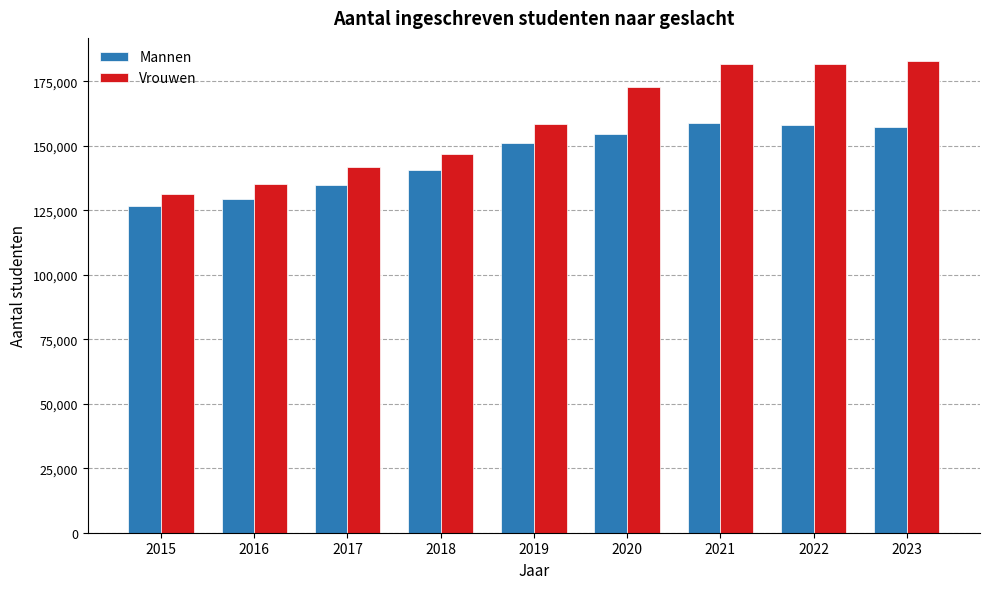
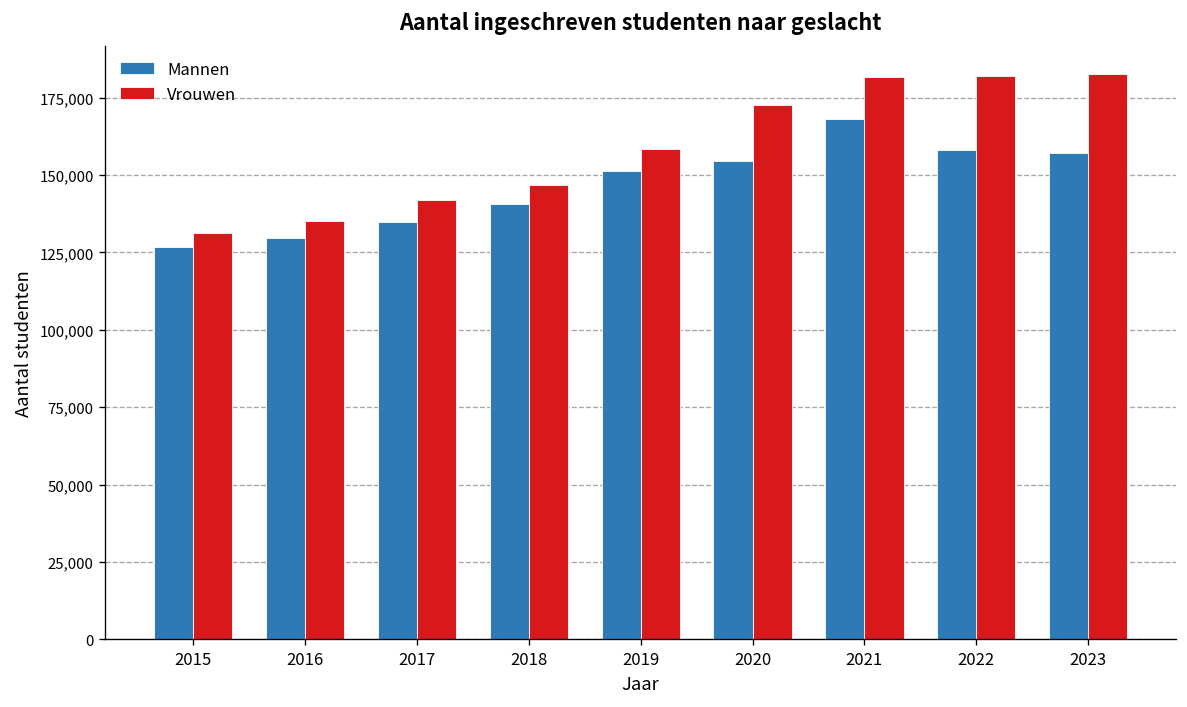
Mannen, 2021: 159,000 -> 168,000
